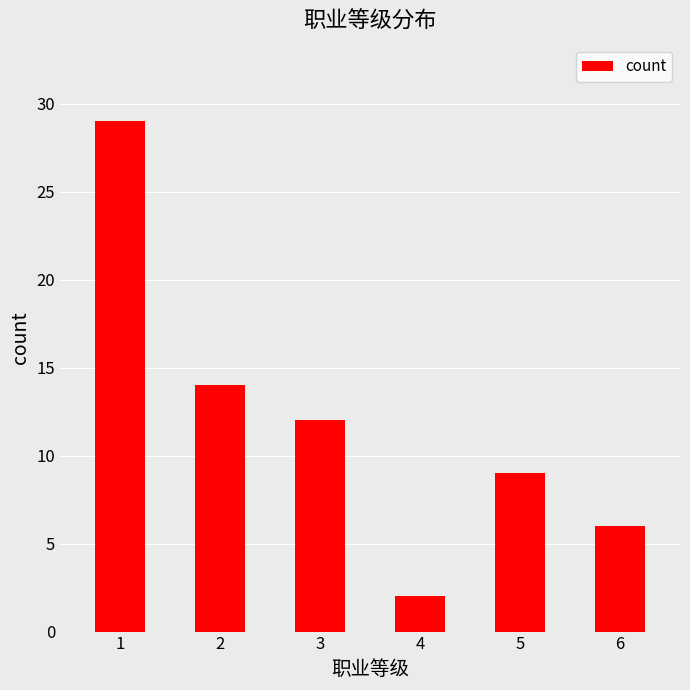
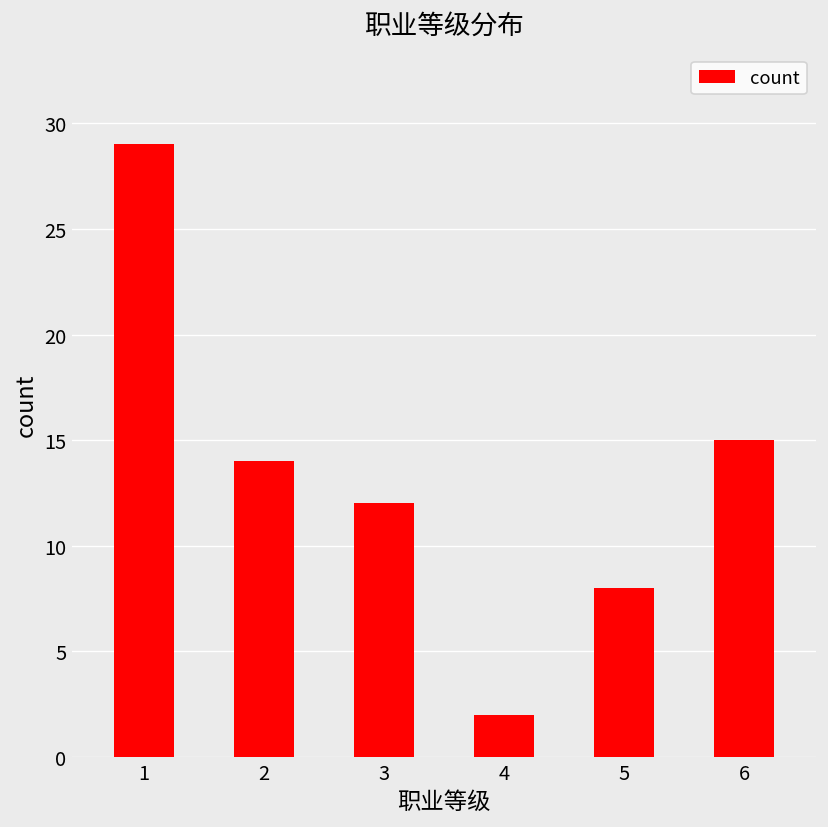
5: 9 -> 8
6: 6 -> 15
